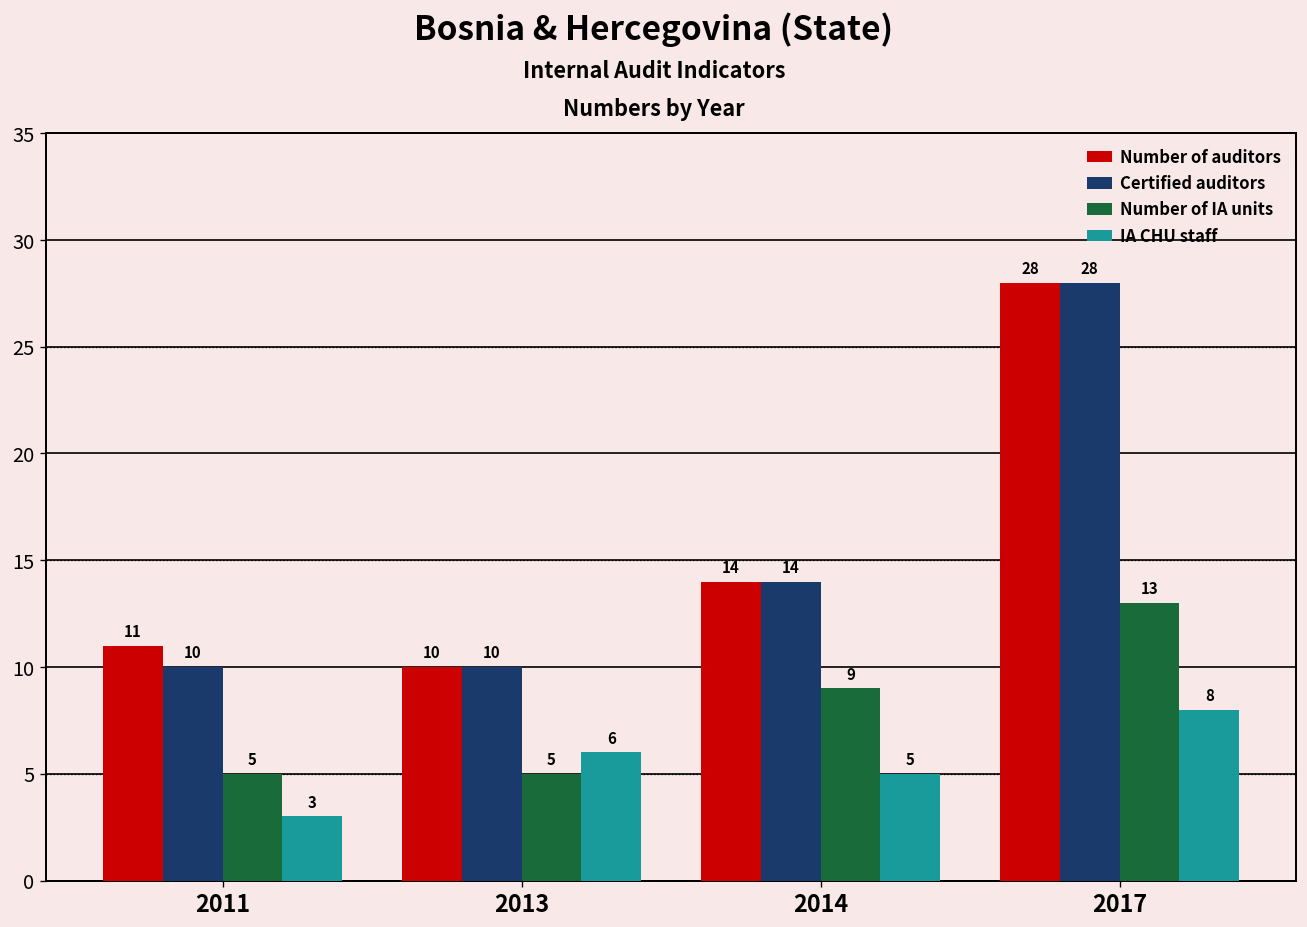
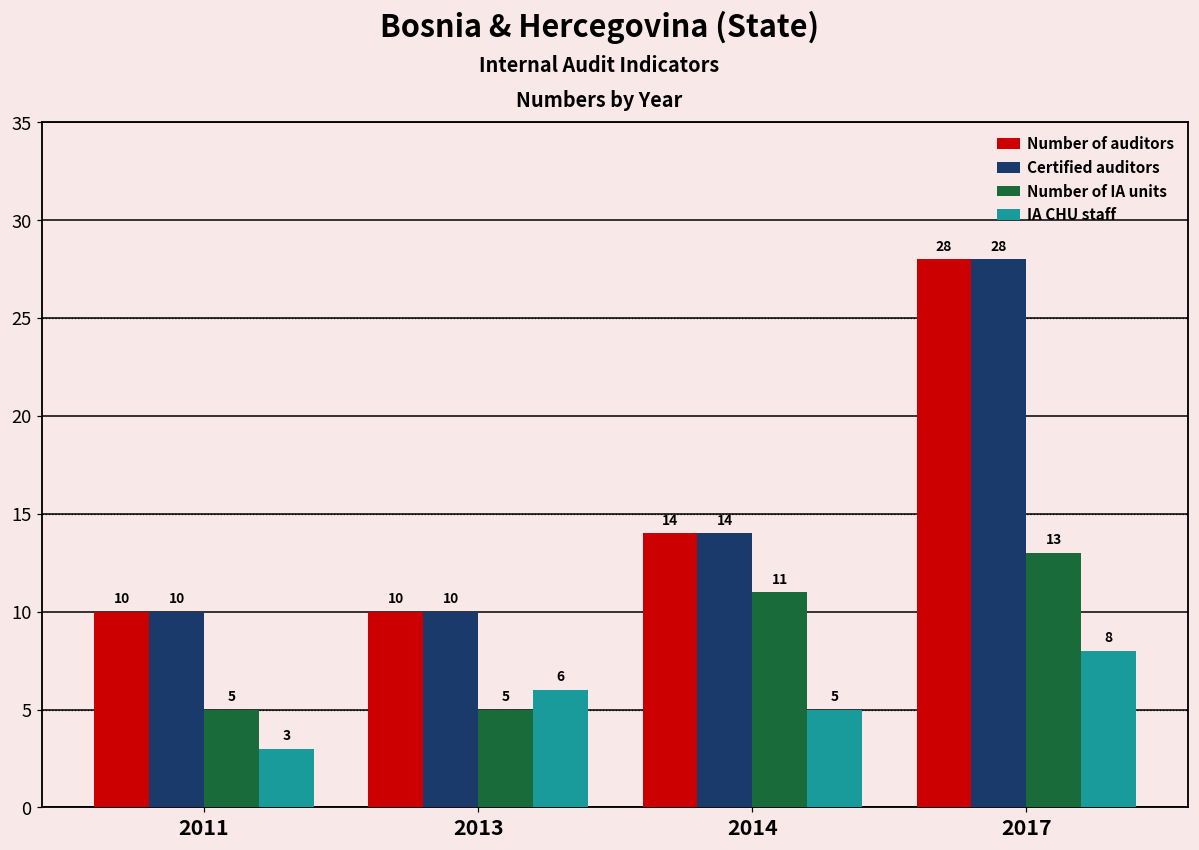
Number of auditors, 2011: 11 -> 10
Number of IA units, 2014: 9 -> 11
